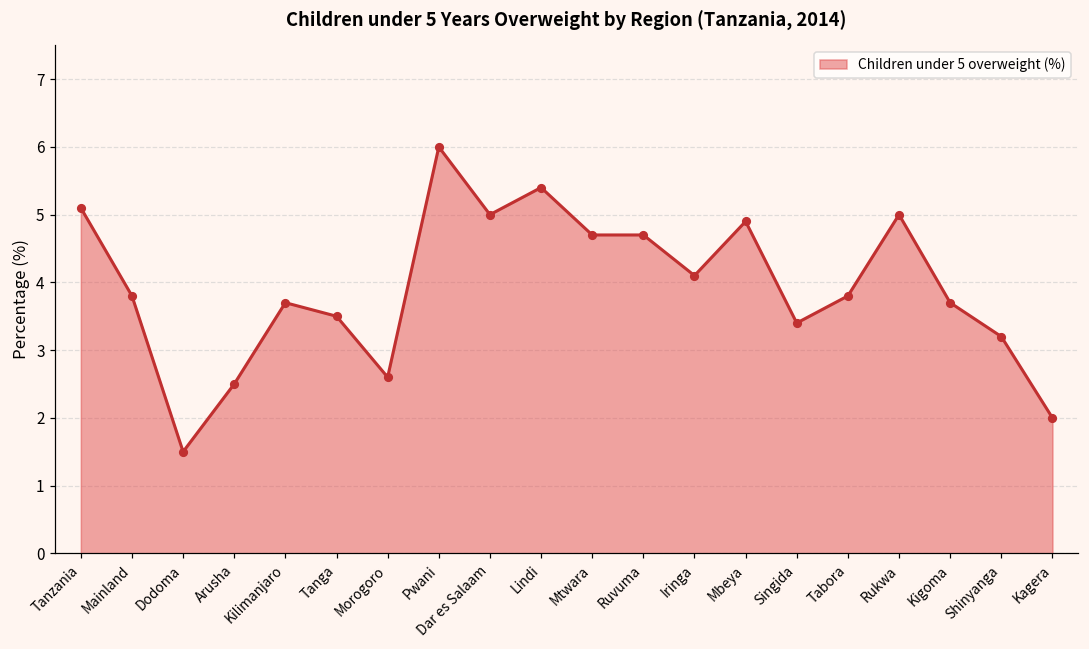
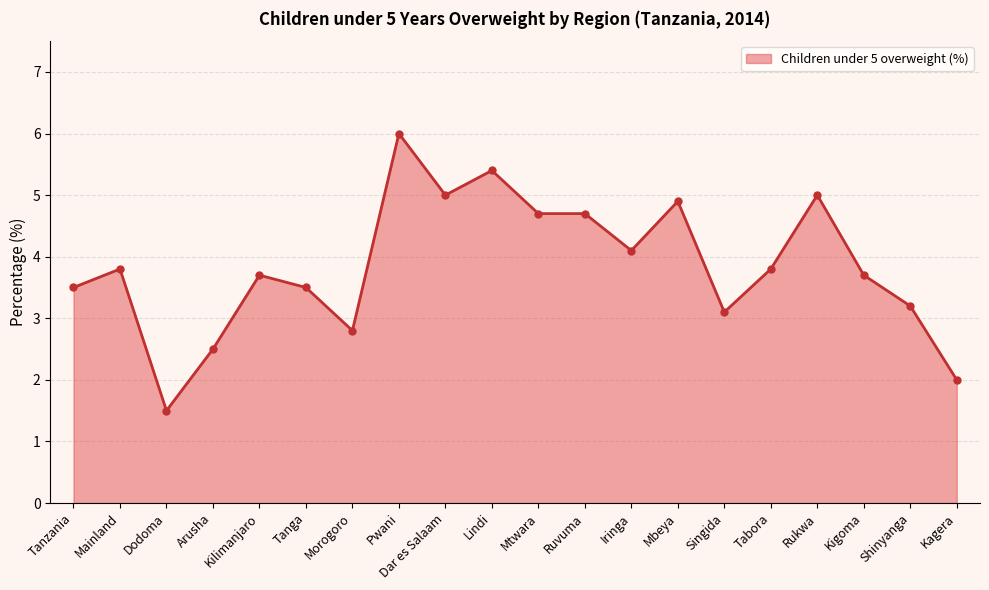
Tanzania: 5.1 -> 3.5
Morogoro: 2.6 -> 2.8
Singida: 3.4 -> 3.1
